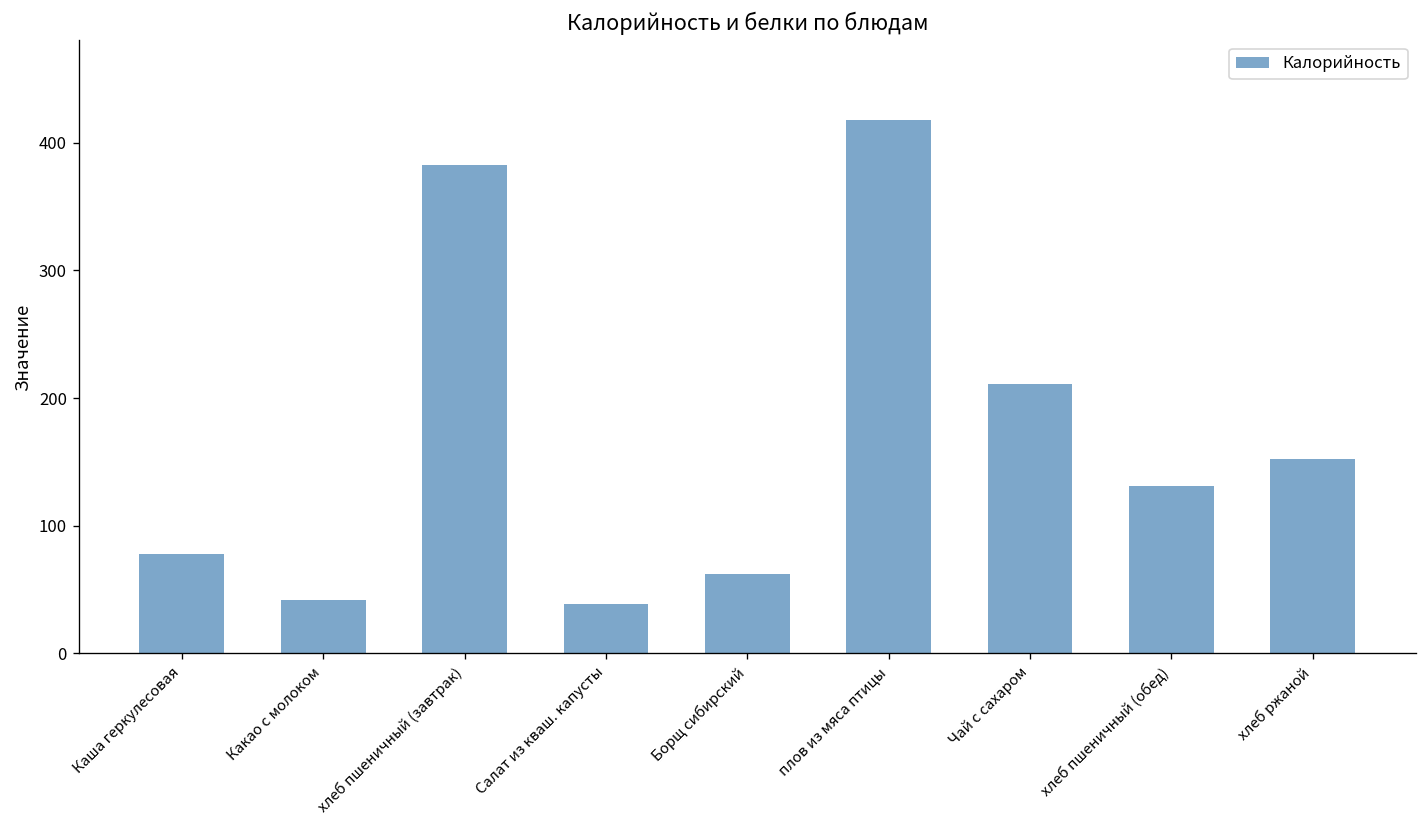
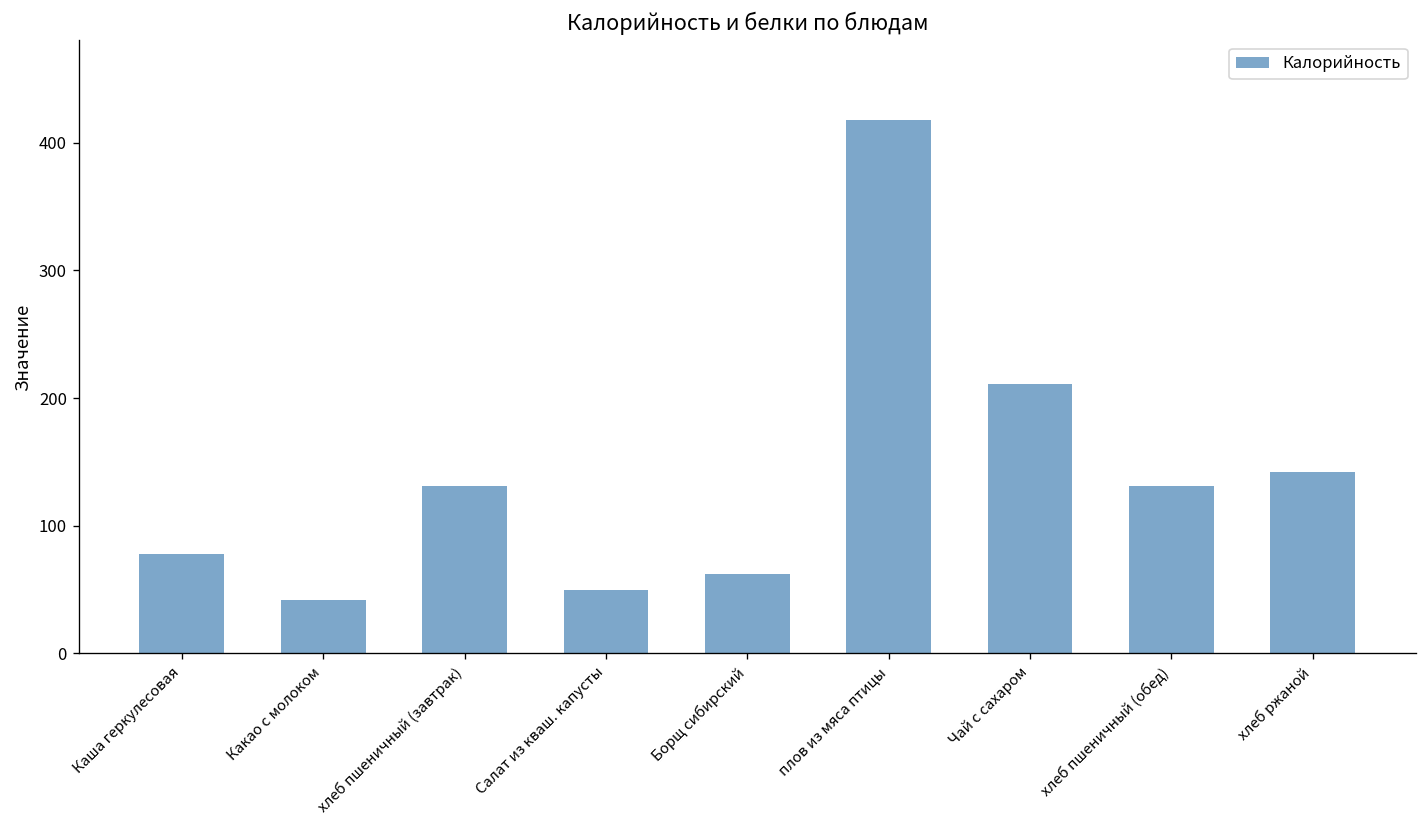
хлеб пшеничный (завтрак): 382 -> 131
Салат из кваш. капусты: 39 -> 50
хлеб ржаной: 152 -> 142
